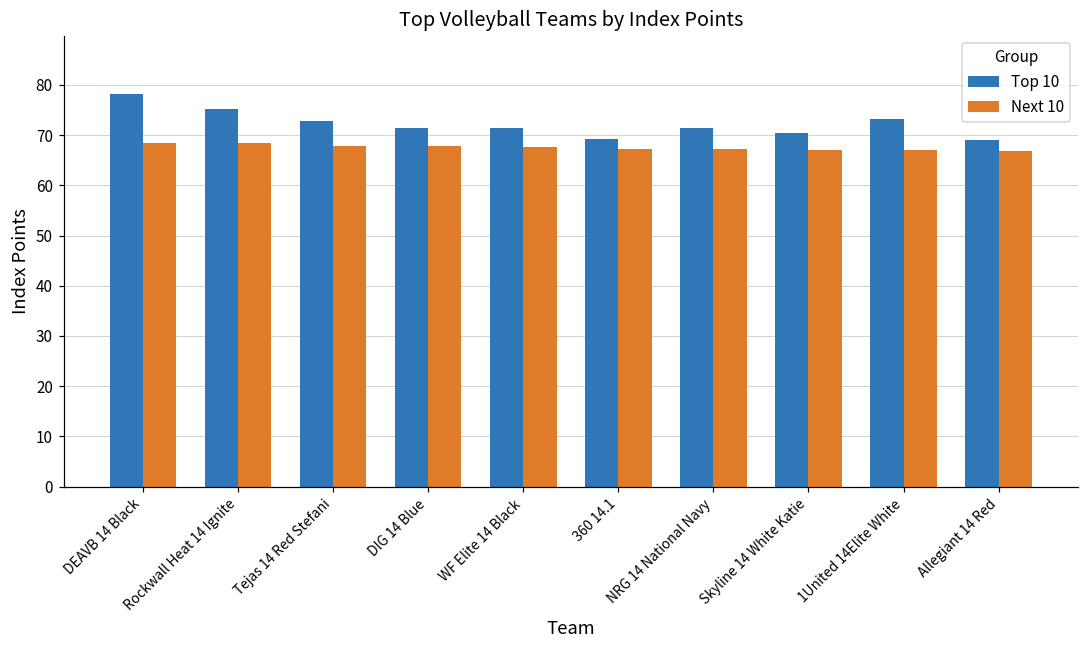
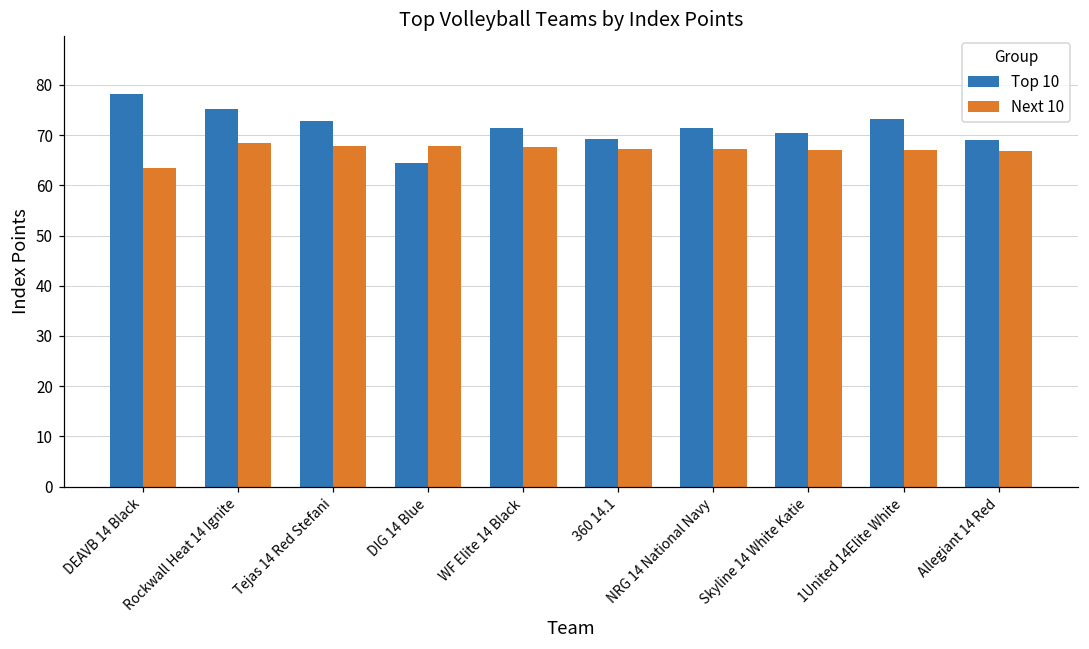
Next 10, DEAVB 14 Black: 68 -> 63
Top 10, DIG 14 Blue: 71 -> 64
